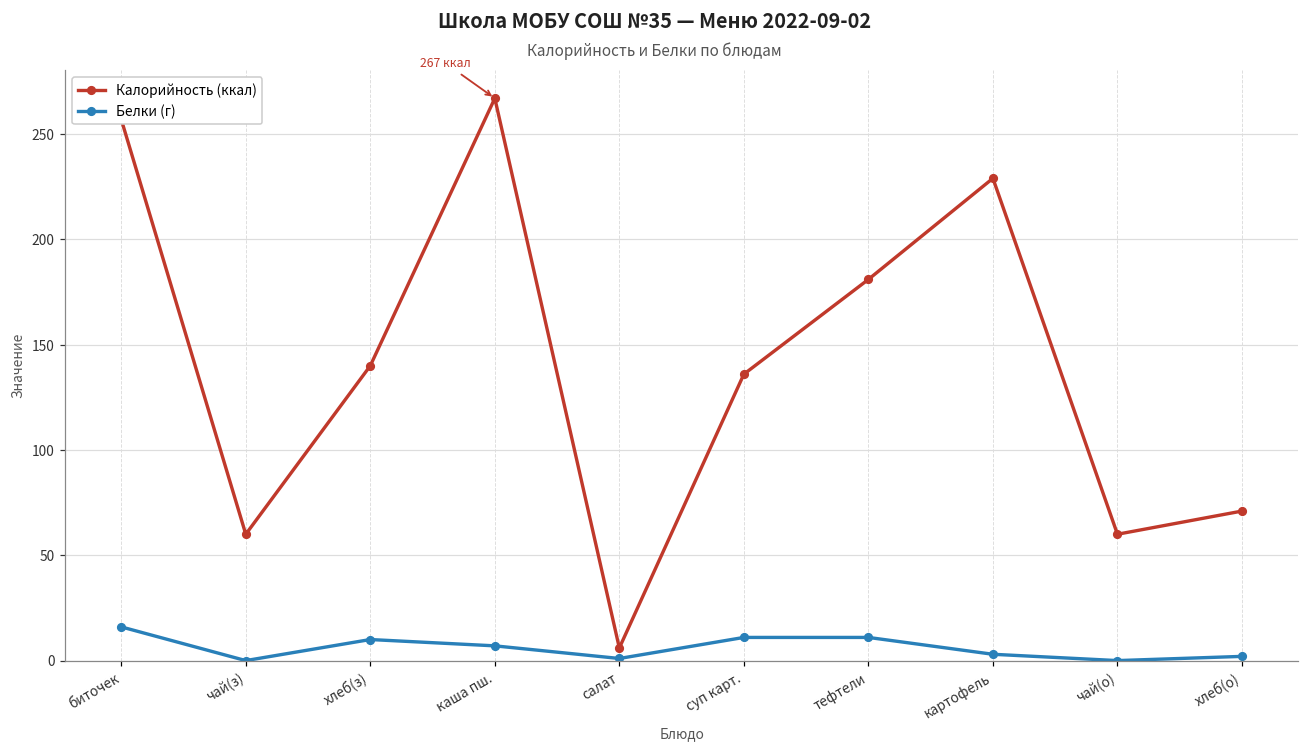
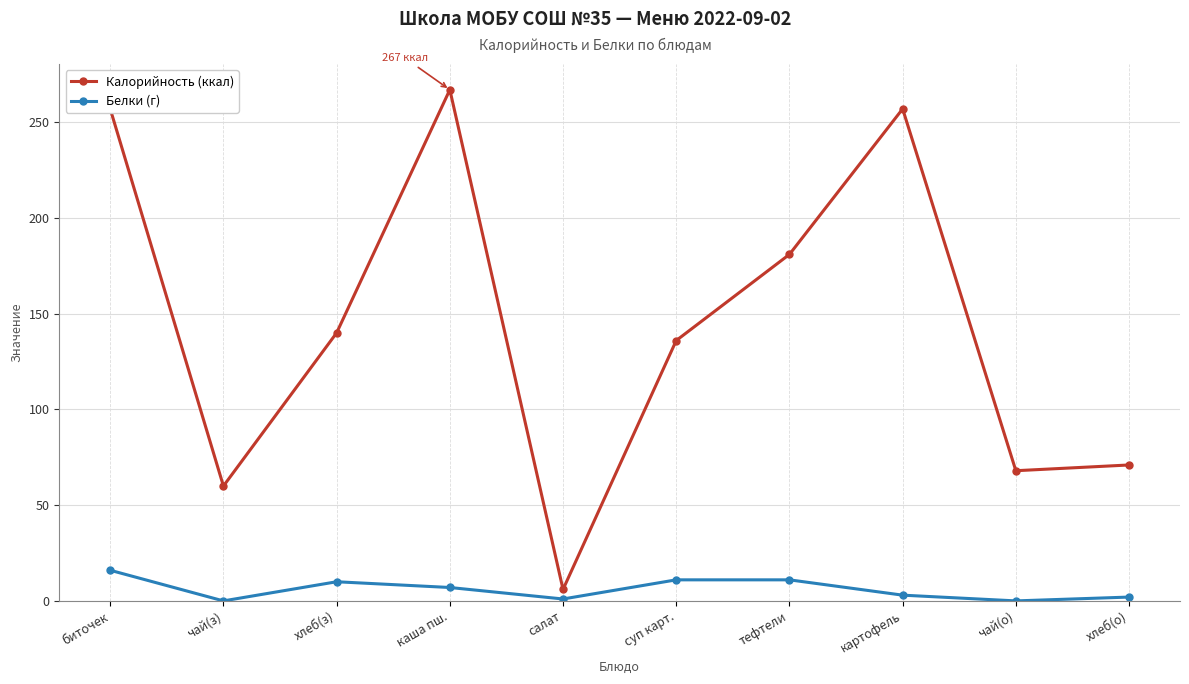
Калорийность (ккал), картофель: 229 -> 257
Калорийность (ккал), чай(о): 60 -> 68
